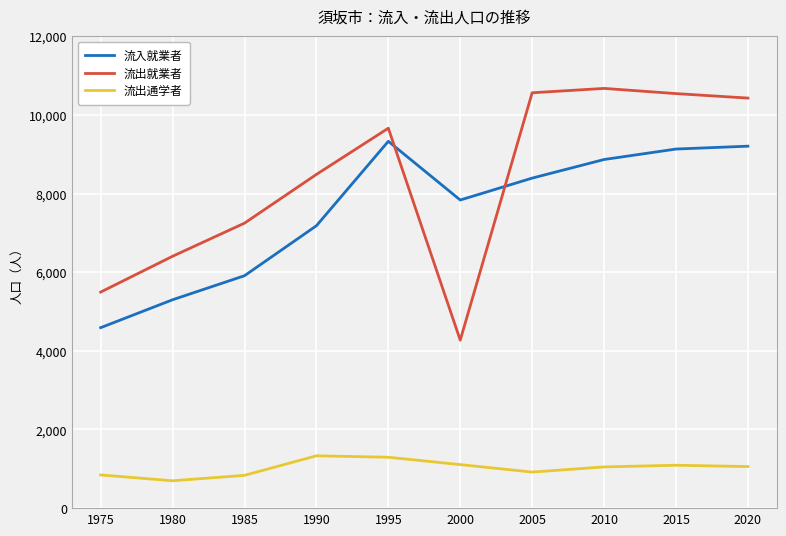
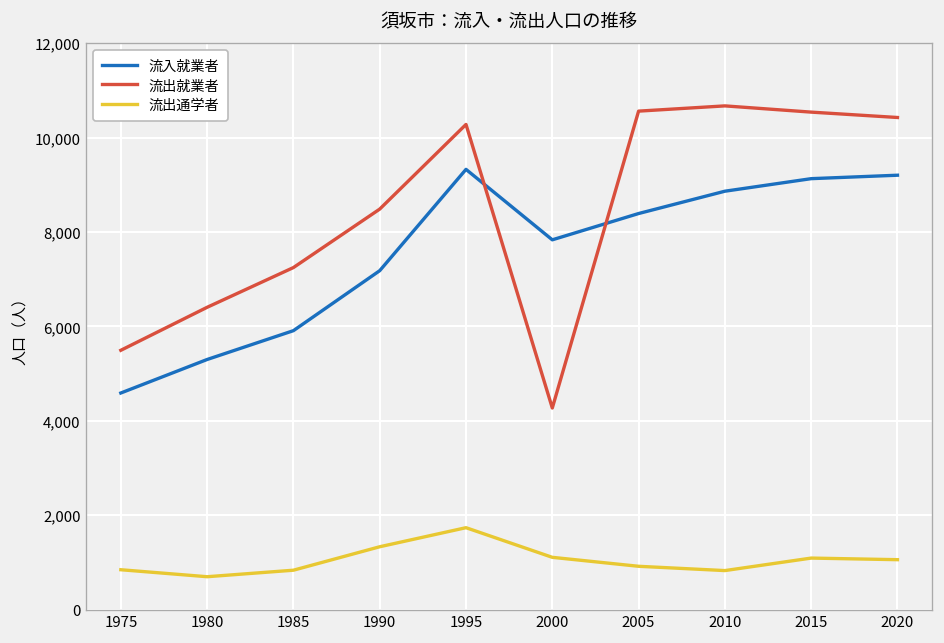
流出就業者, 1995: 9,700 -> 10,300
流出通学者, 1995: 1,300 -> 1,700
流出通学者, 2010: 1,000 -> 800
